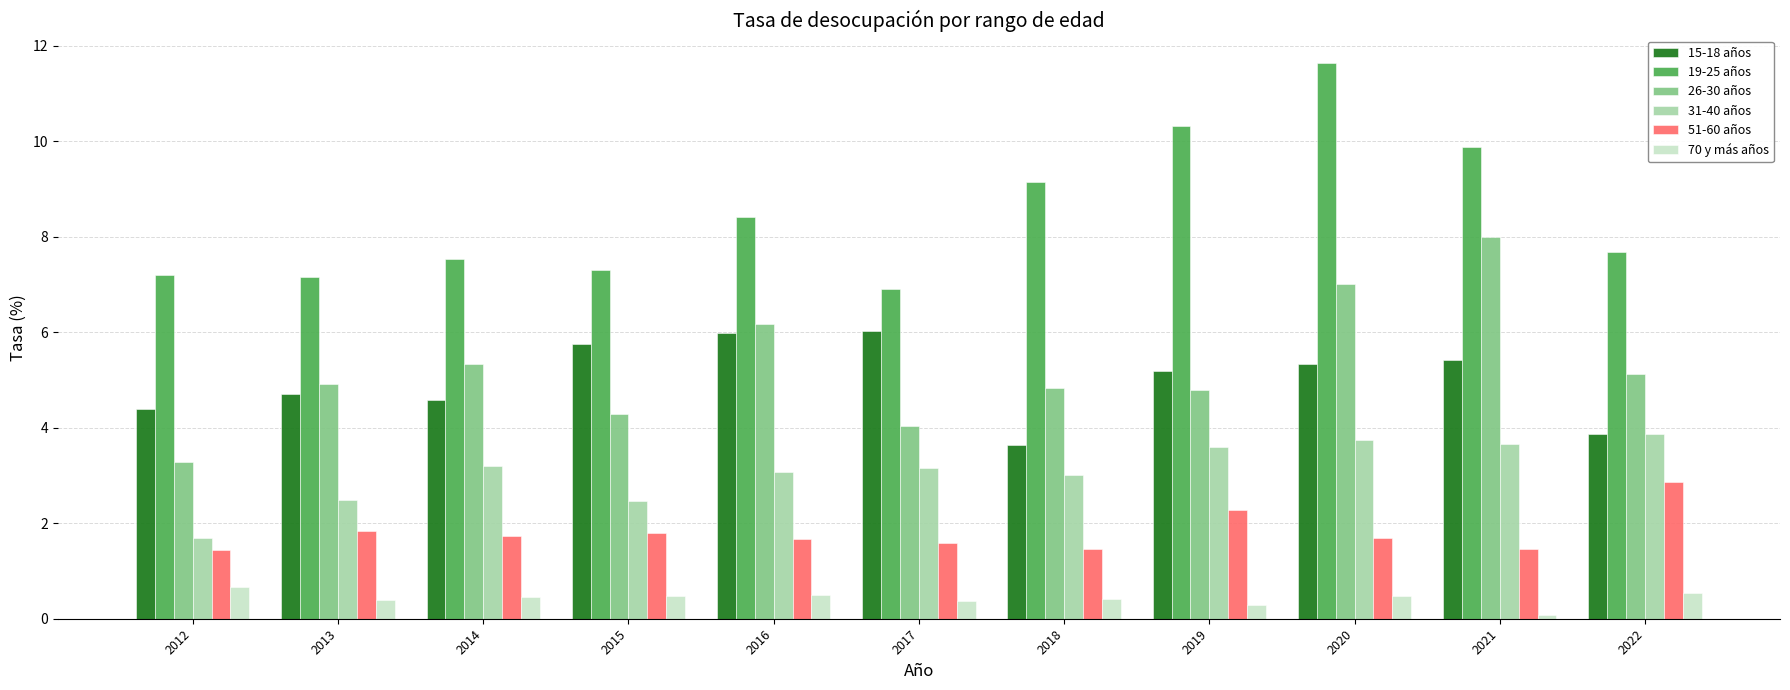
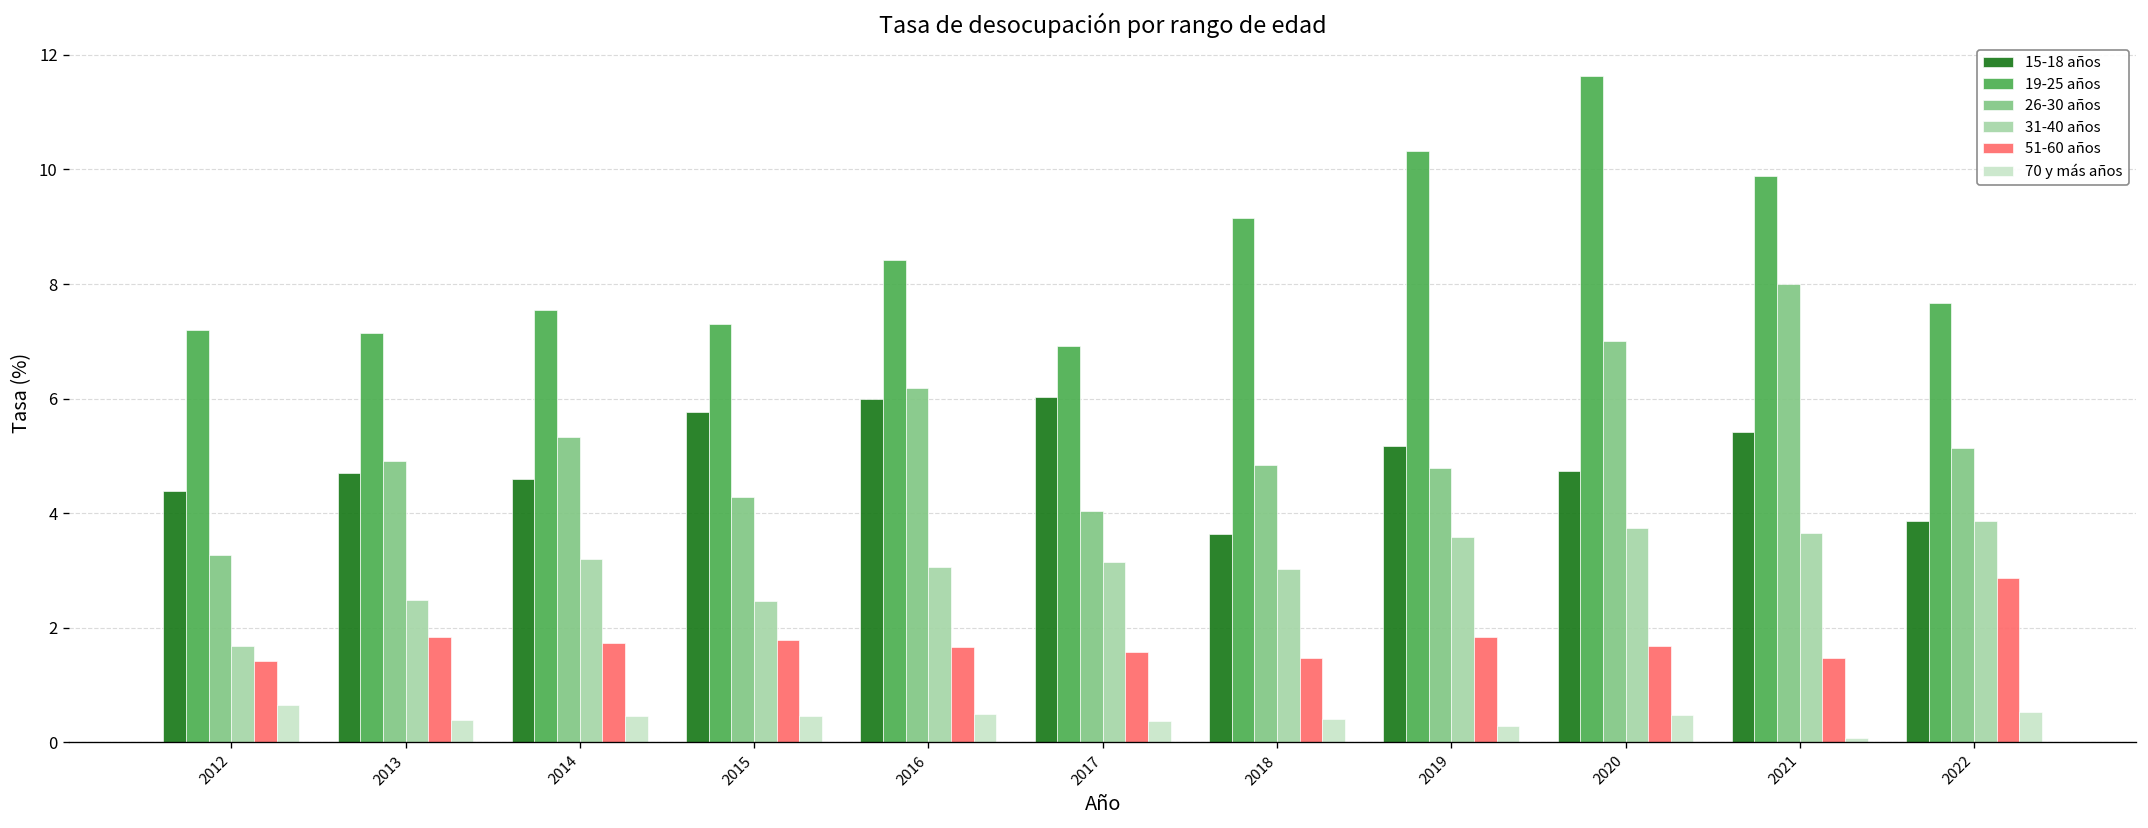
51-60 años, 2019: 2.3 -> 1.8
15-18 años, 2020: 5.3 -> 4.7
